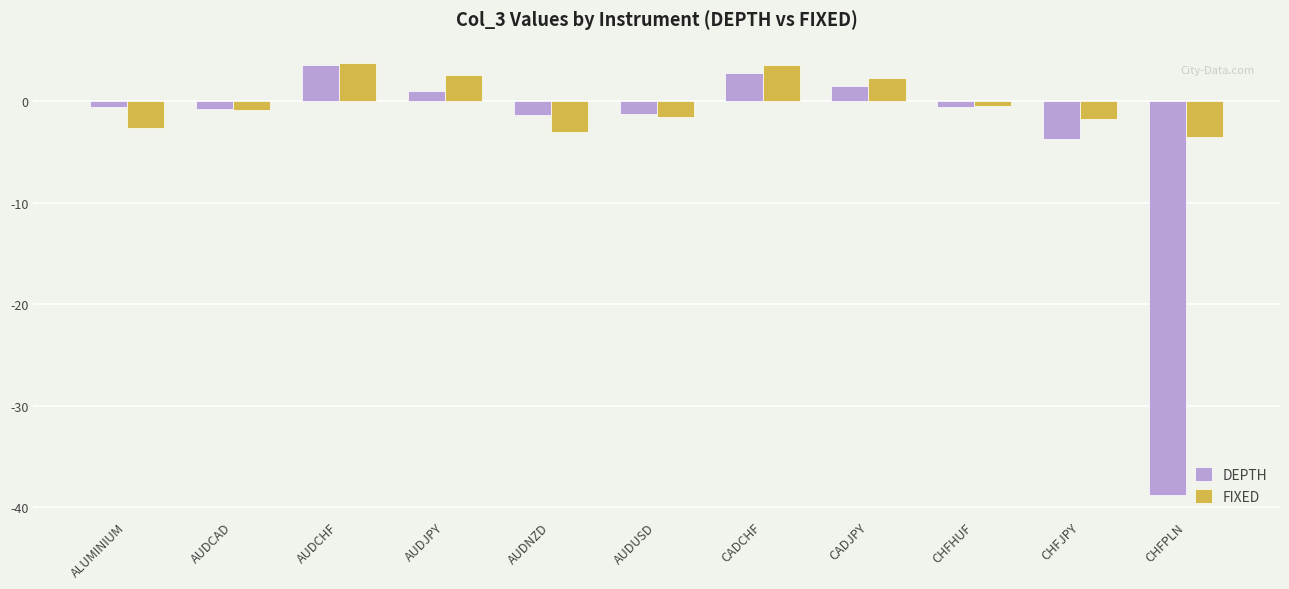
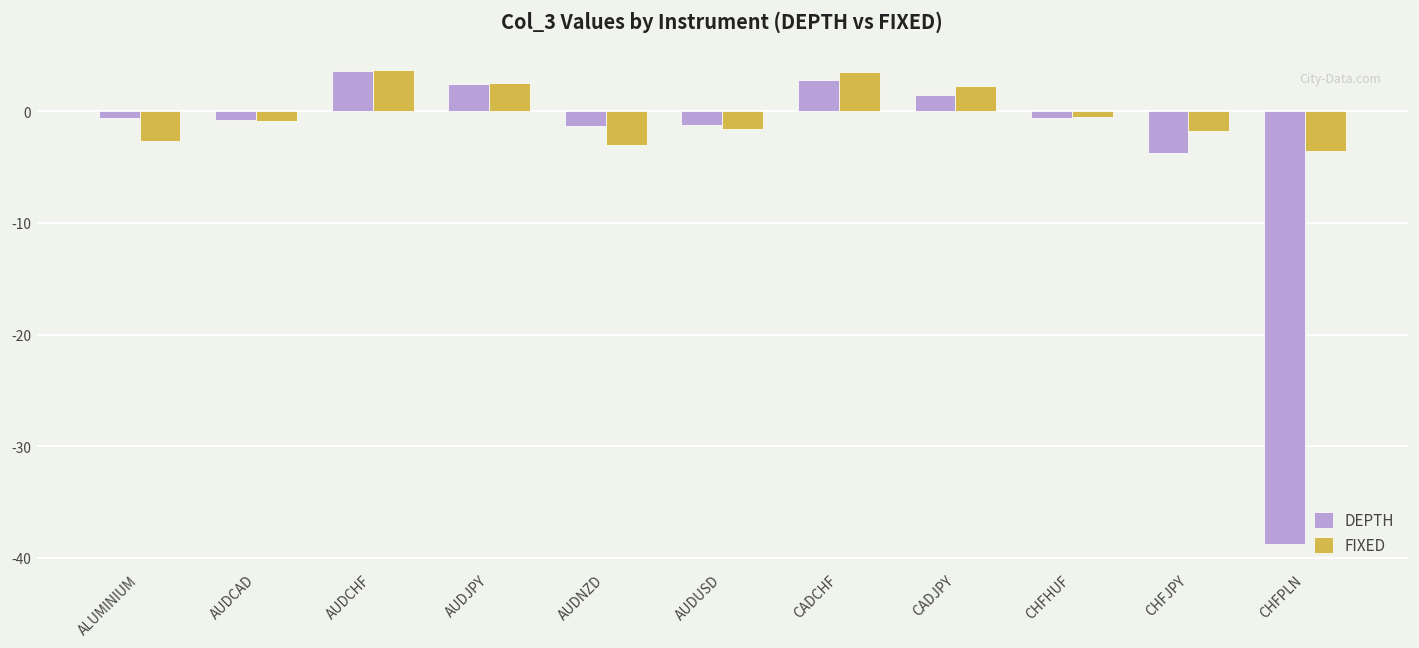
DEPTH, AUDJPY: 1.0 -> 2.4
